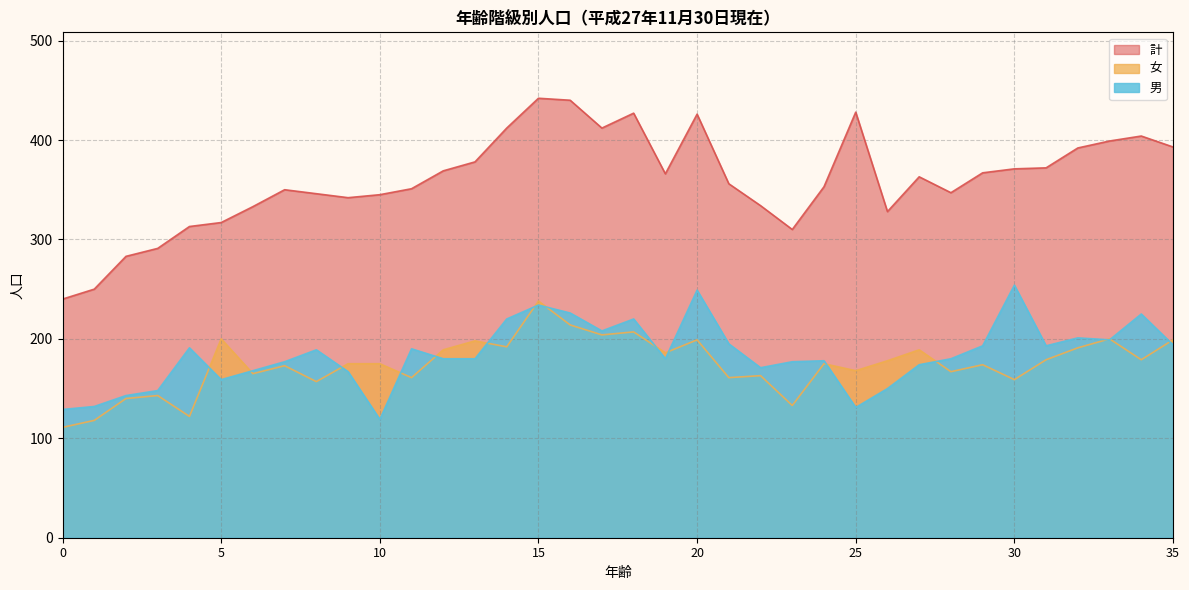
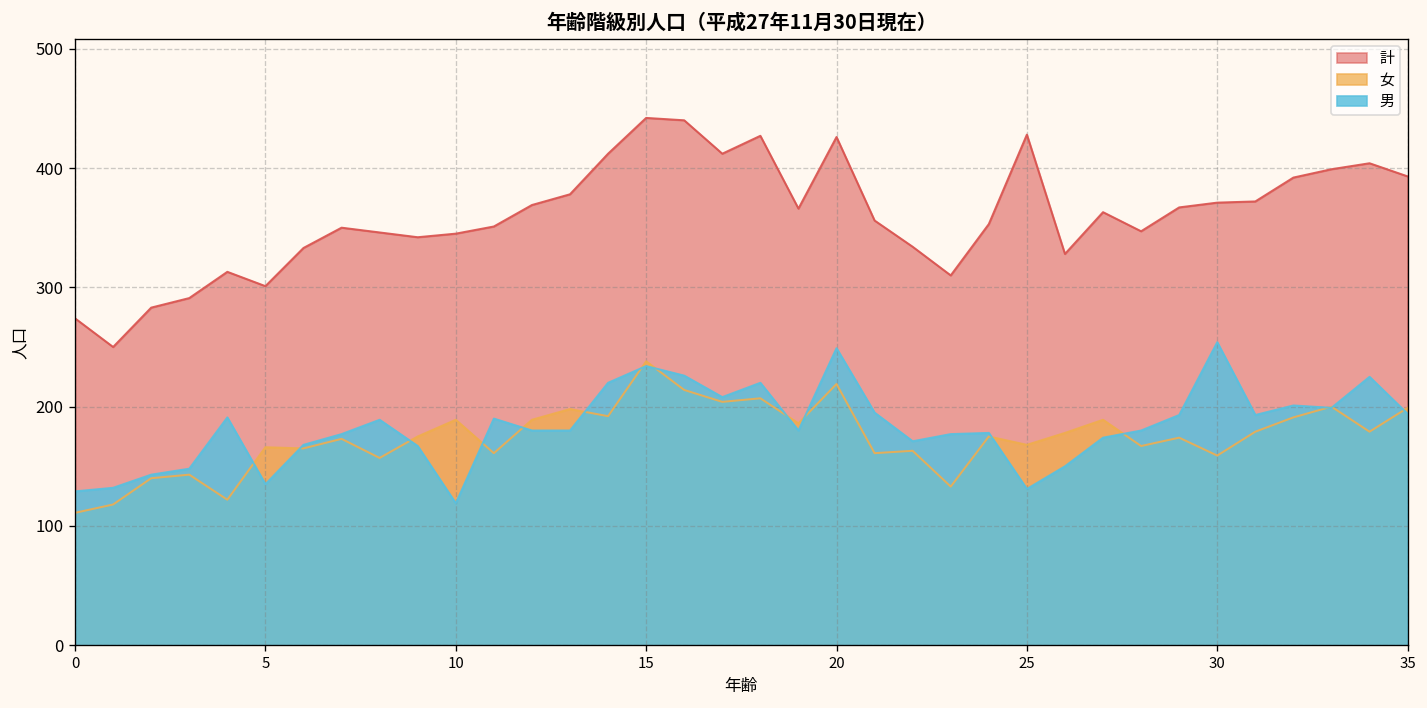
計, 0: 240 -> 270
計, 5: 320 -> 300
女, 5: 200 -> 170
男, 5: 160 -> 140
女, 10: 180 -> 190
女, 20: 200 -> 220
